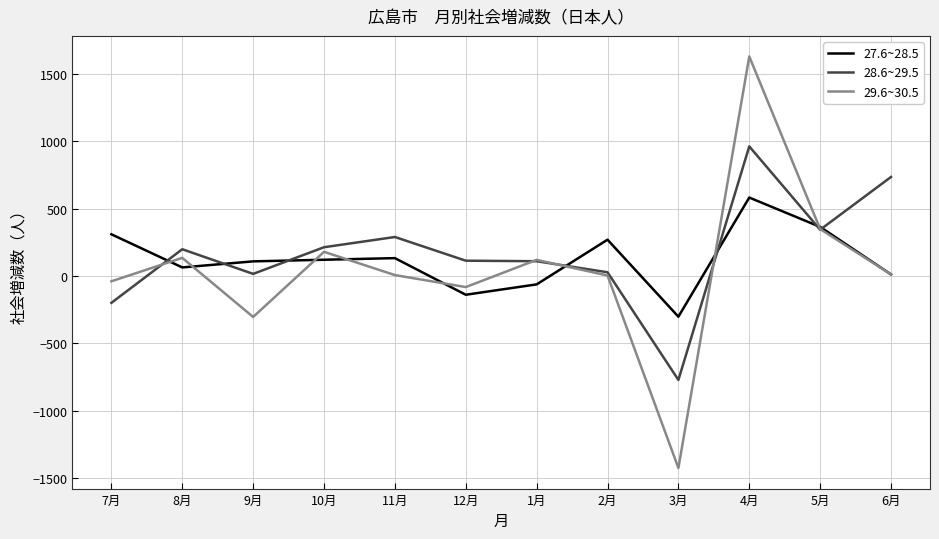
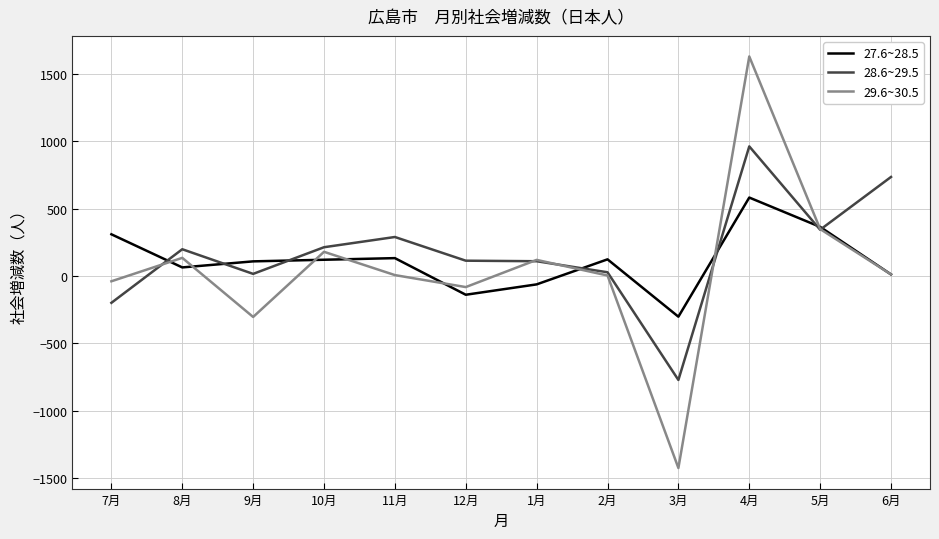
27.6~28.5, 2月: 270 -> 120
